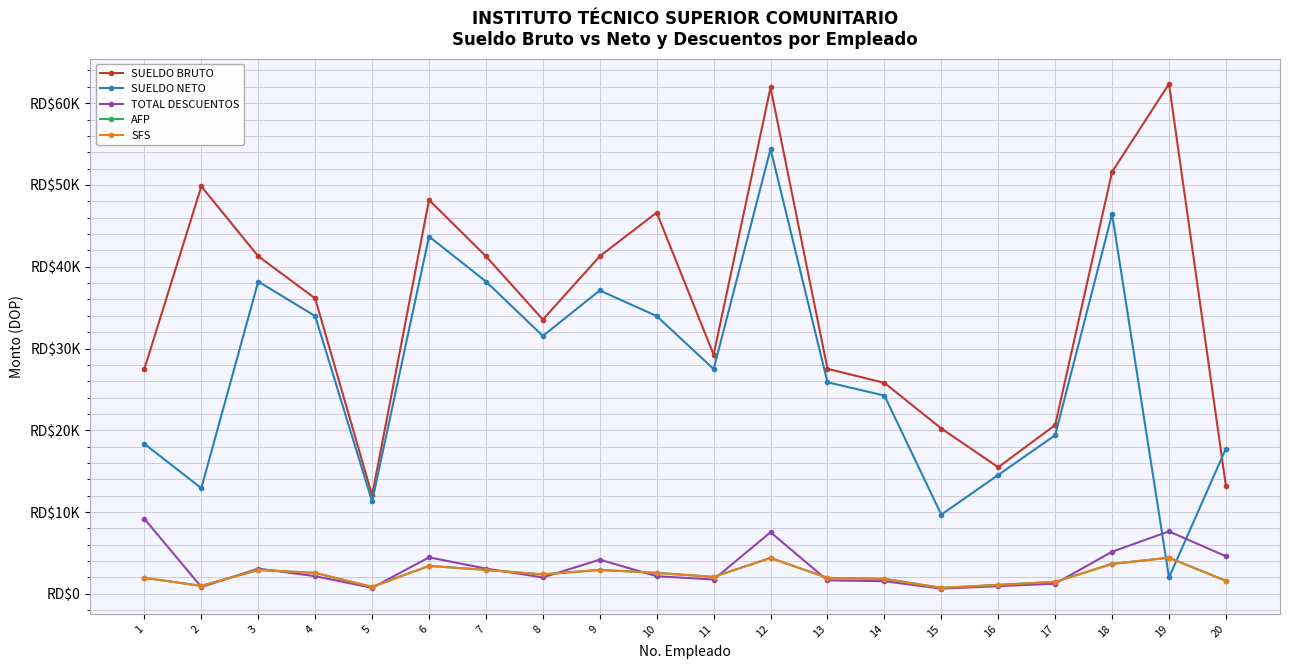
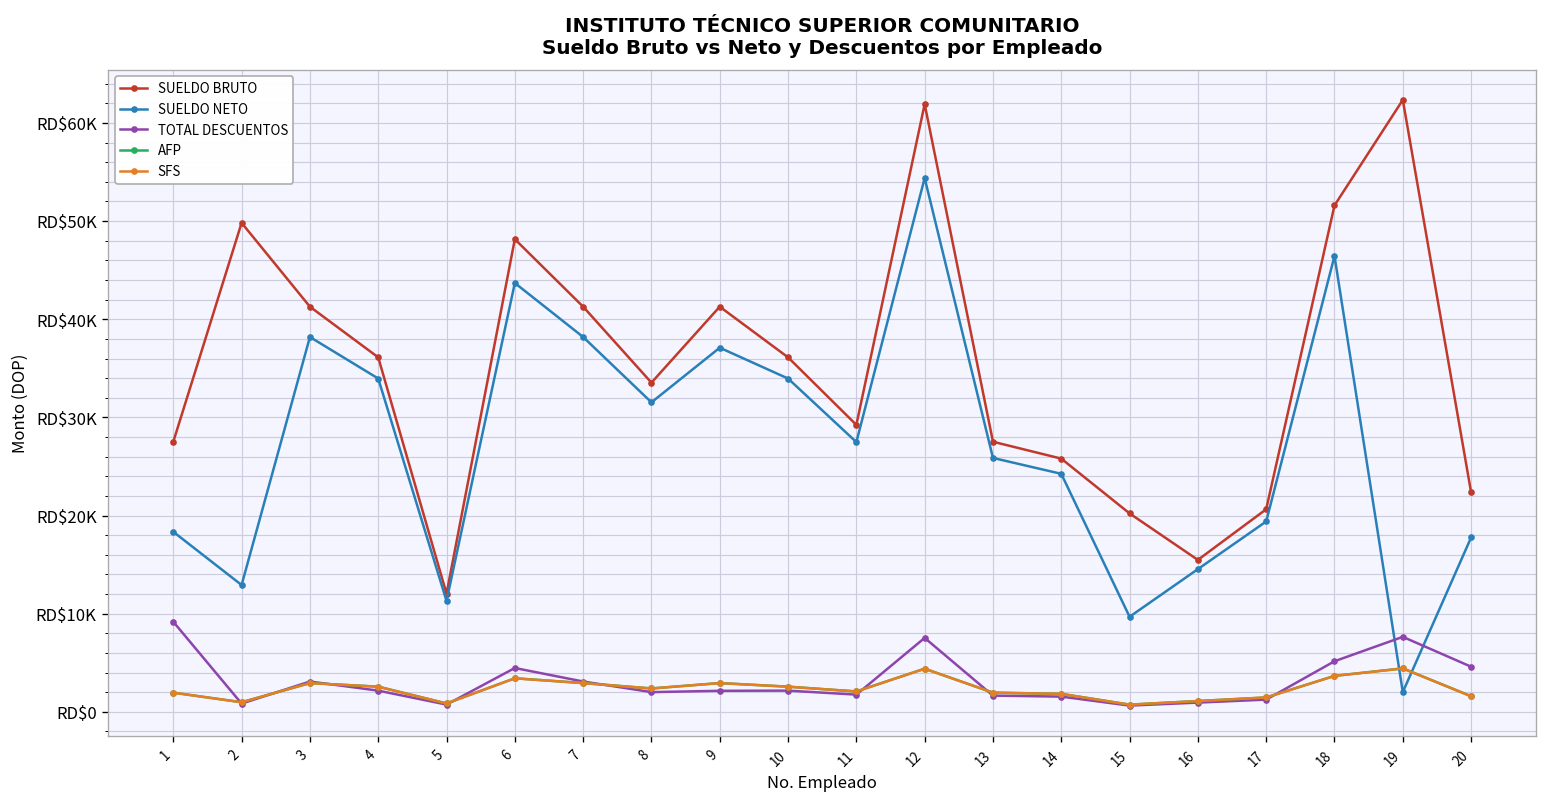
TOTAL DESCUENTOS, 9: RD$4000 -> RD$2000
SUELDO BRUTO, 10: RD$47000 -> RD$36000
SUELDO BRUTO, 20: RD$13000 -> RD$22000
